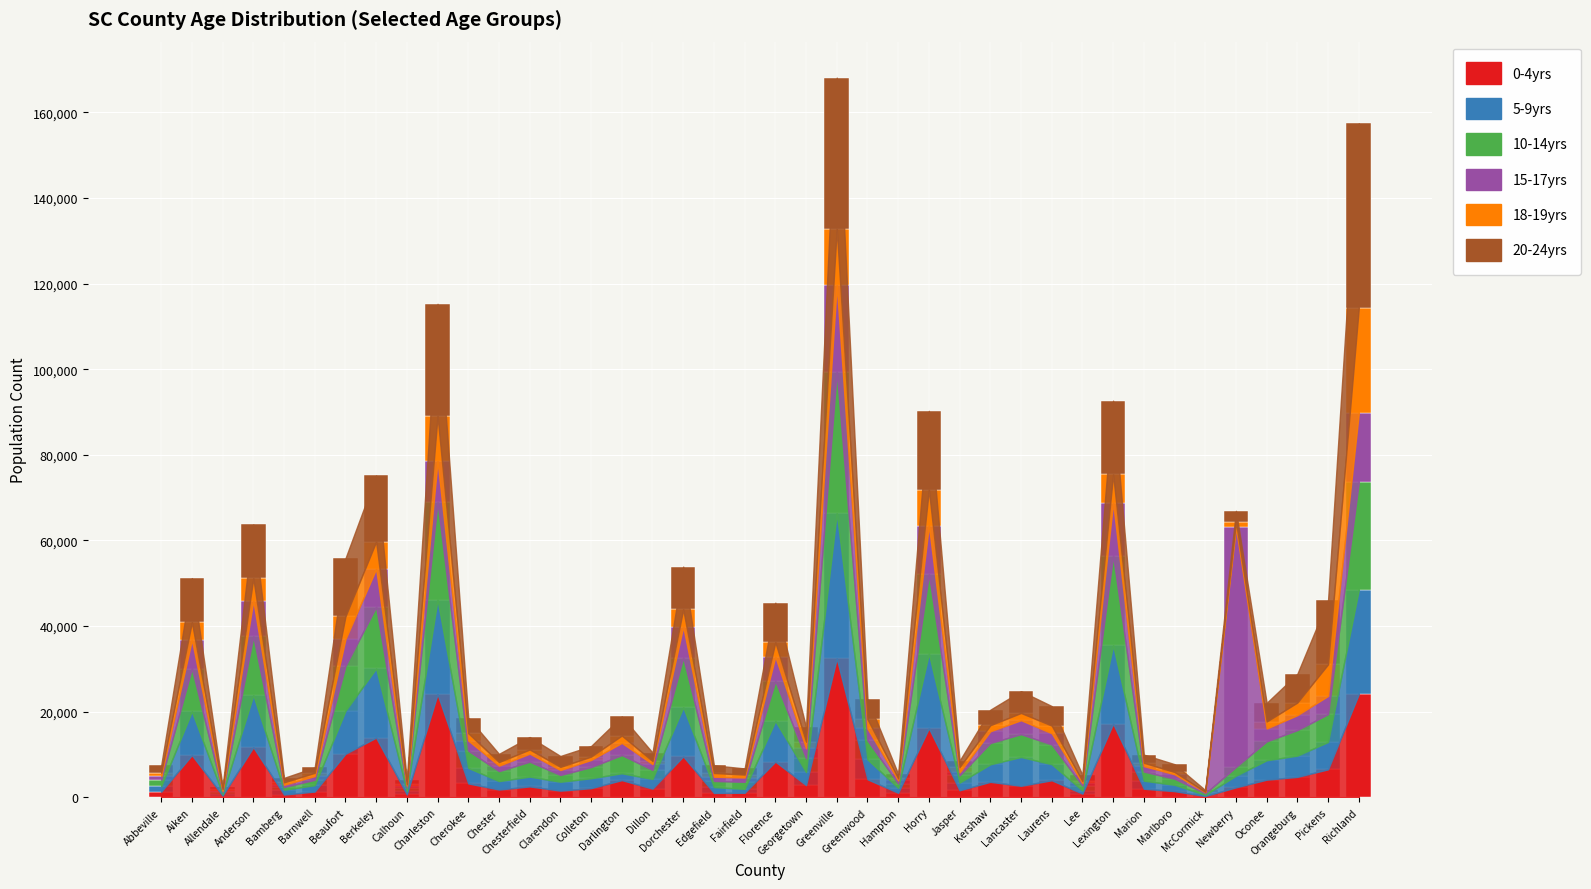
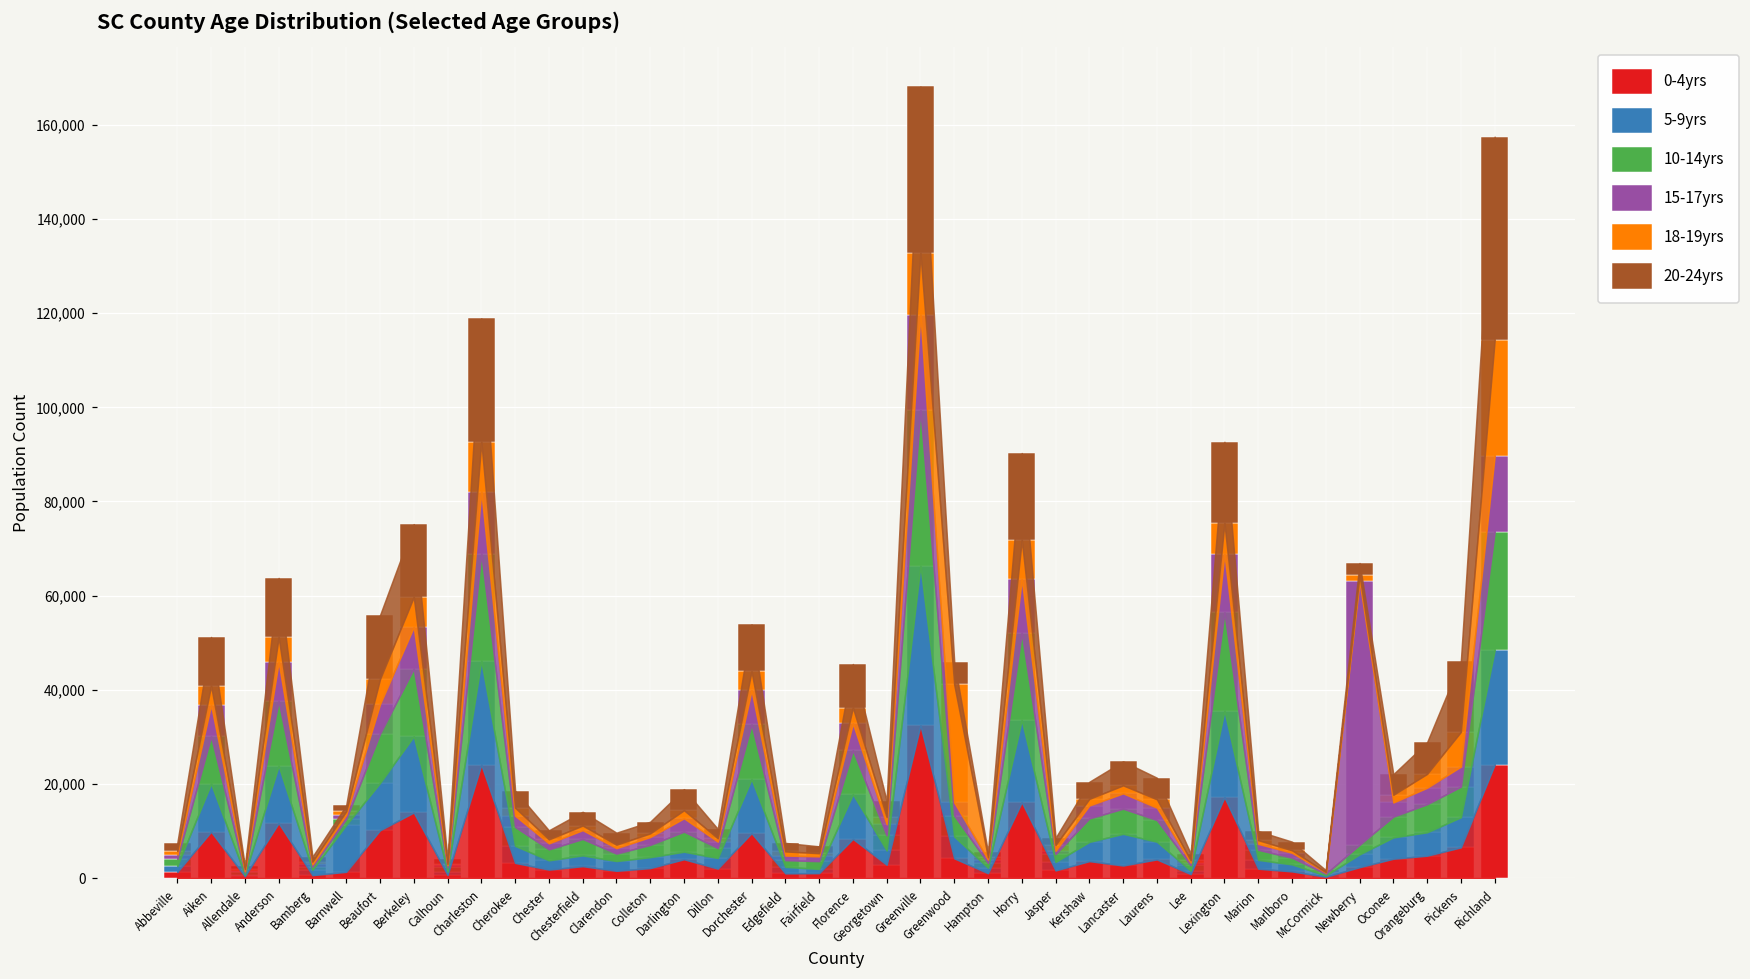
5-9yrs, Barnwell: 1,000 -> 10,000
15-17yrs, Charleston: 10,000 -> 13,000
18-19yrs, Greenwood: 2,000 -> 25,000
